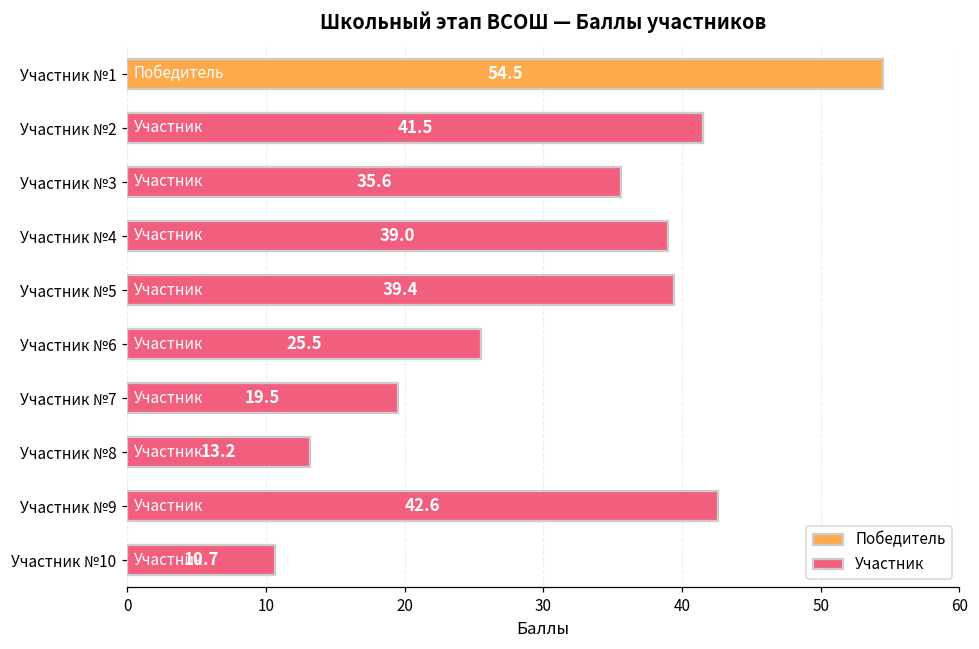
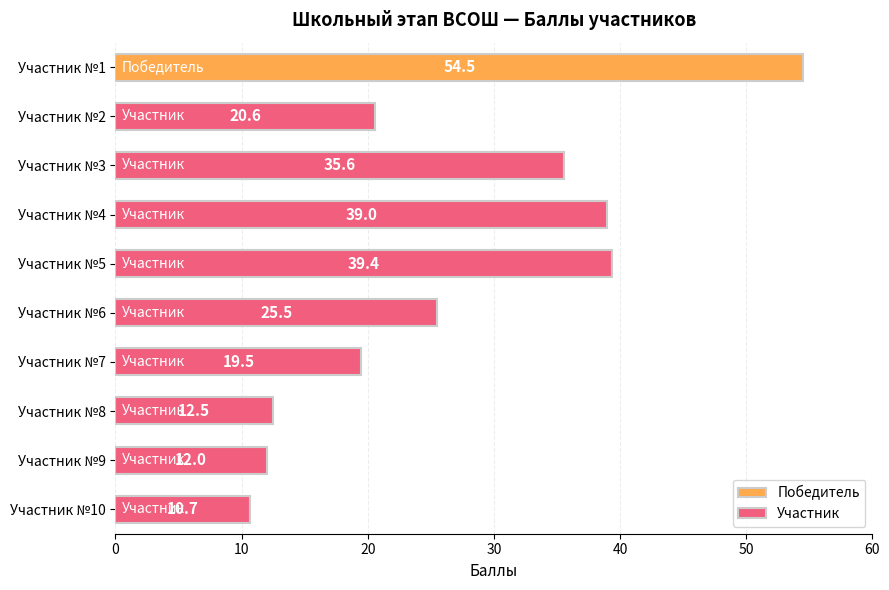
Участник, Участник №2: 41.5 -> 20.6
Участник, Участник №8: 13.2 -> 12.5
Участник, Участник №9: 42.6 -> 12.0
